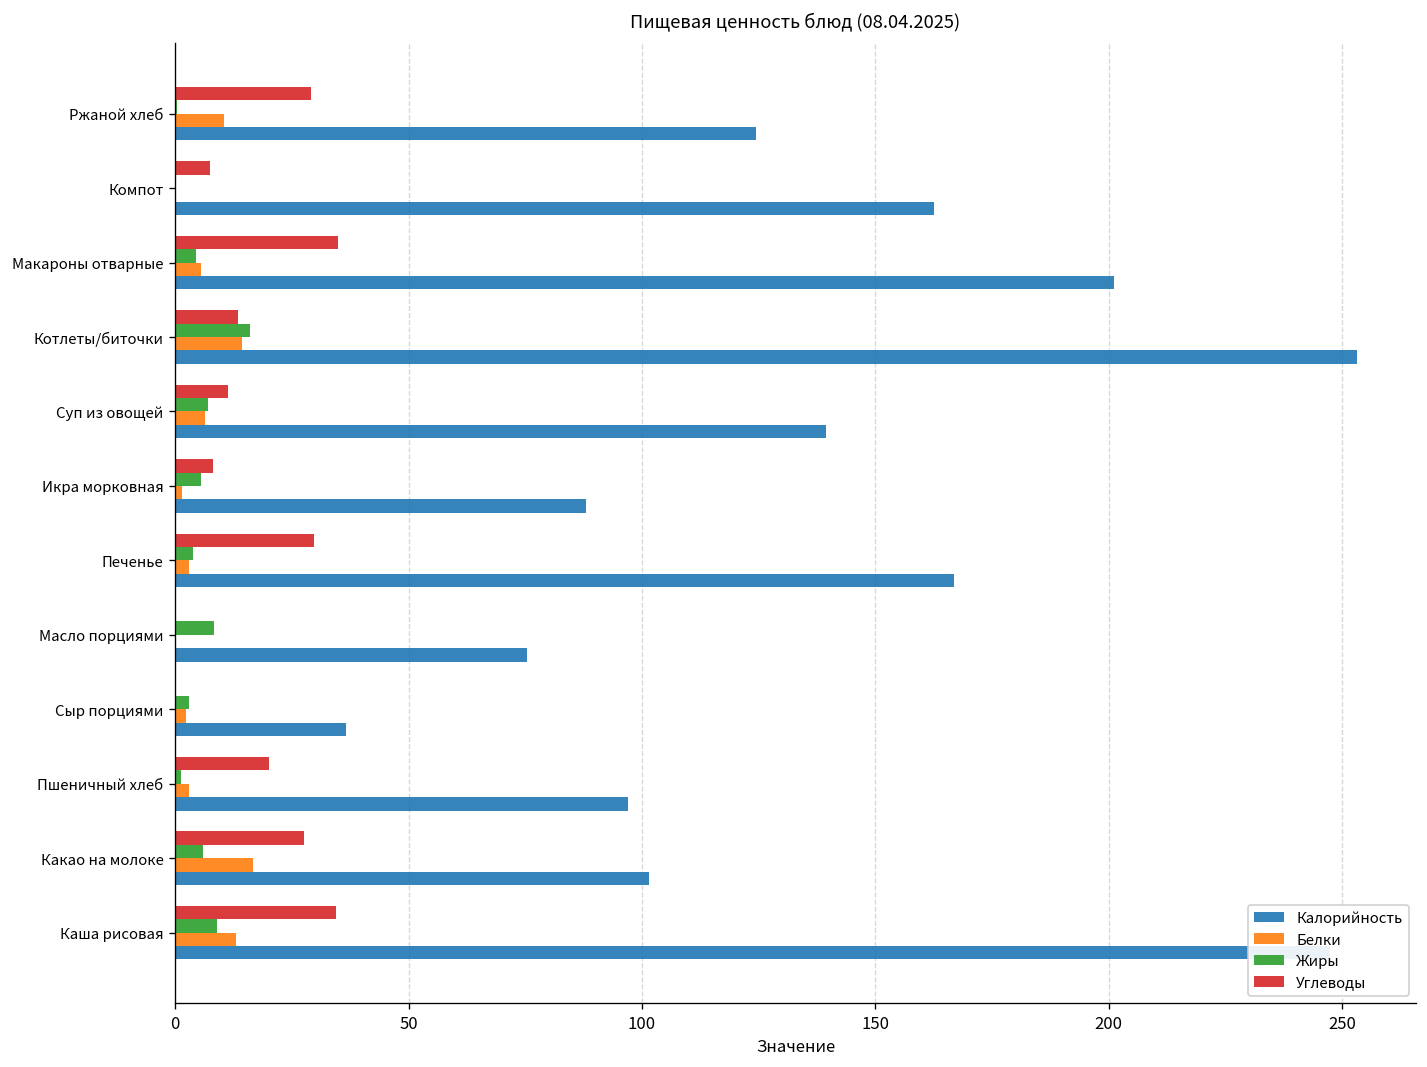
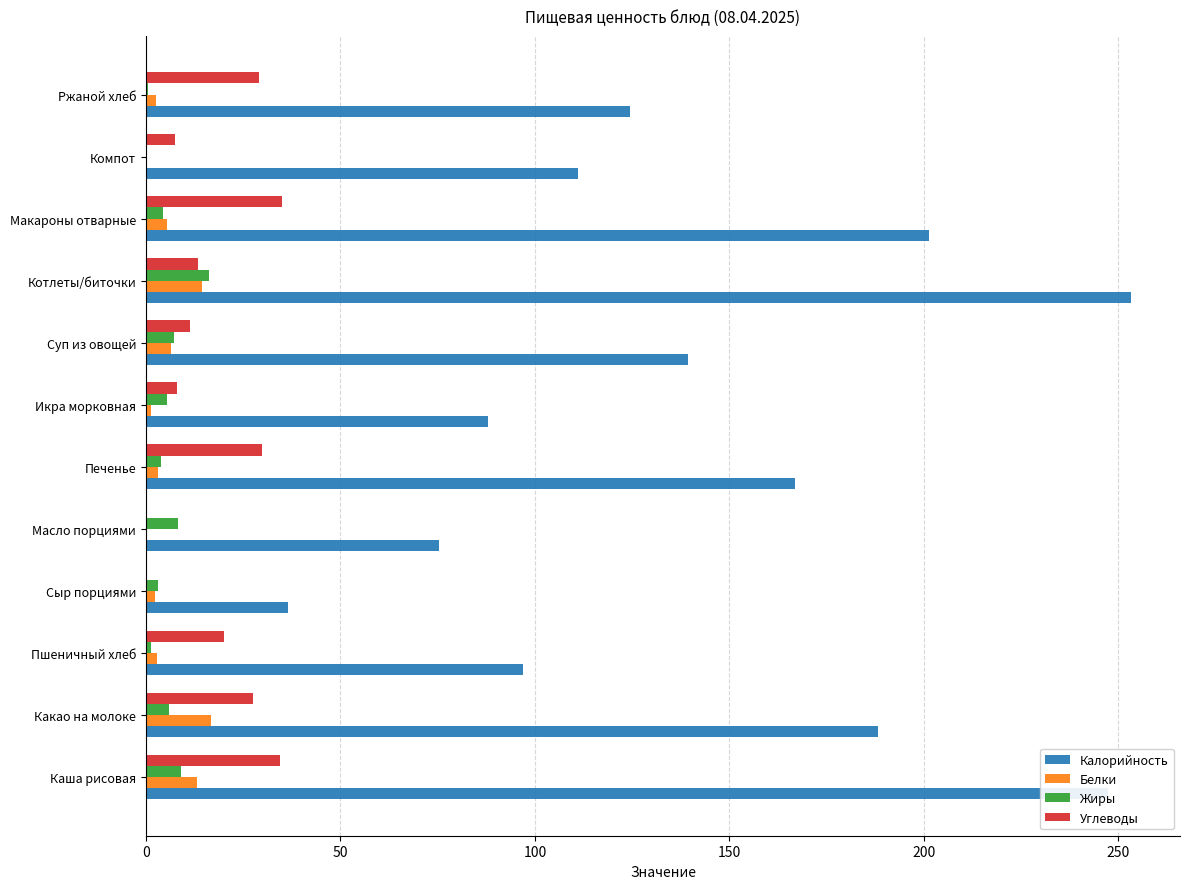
Белки, Ржаной хлеб: 10 -> 3
Калорийность, Компот: 163 -> 111
Калорийность, Какао на молоке: 102 -> 188
